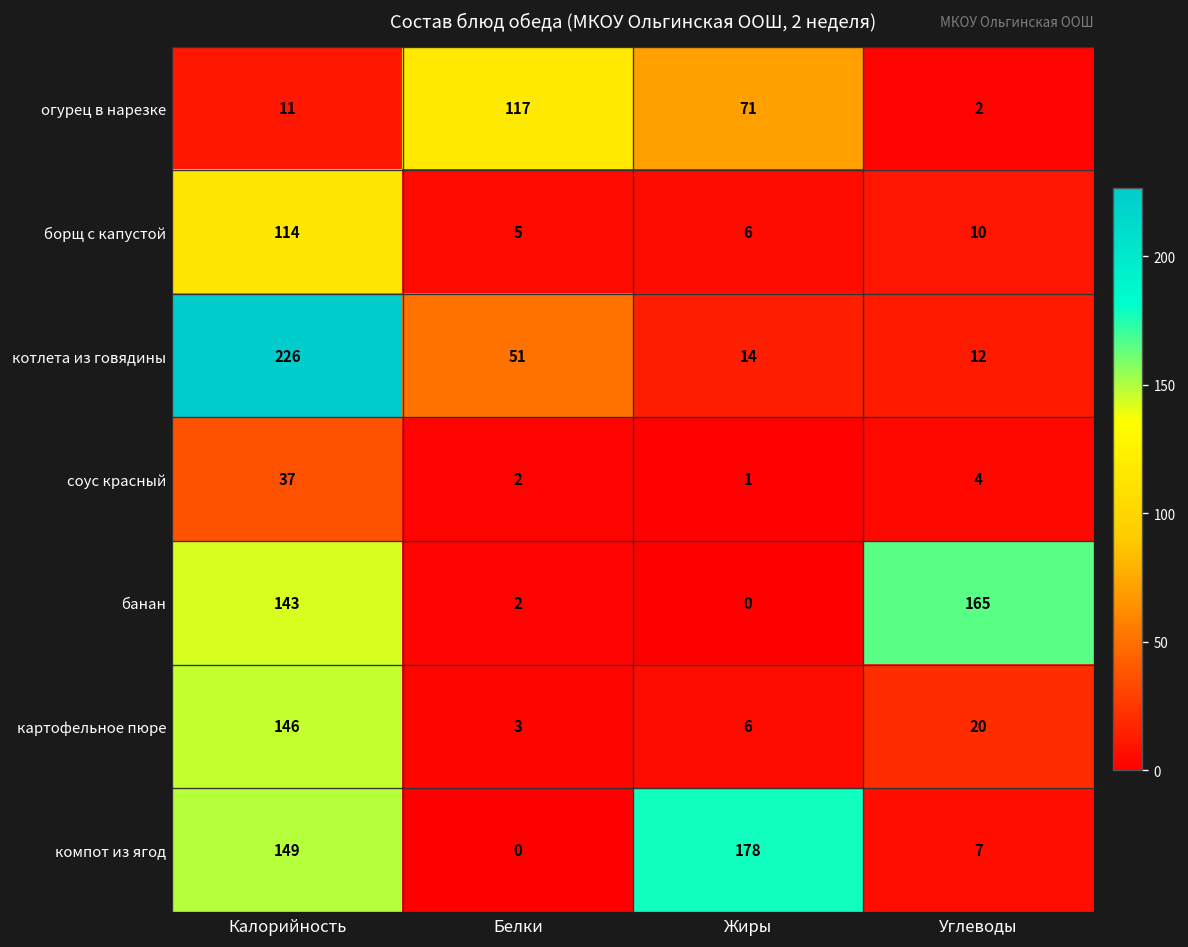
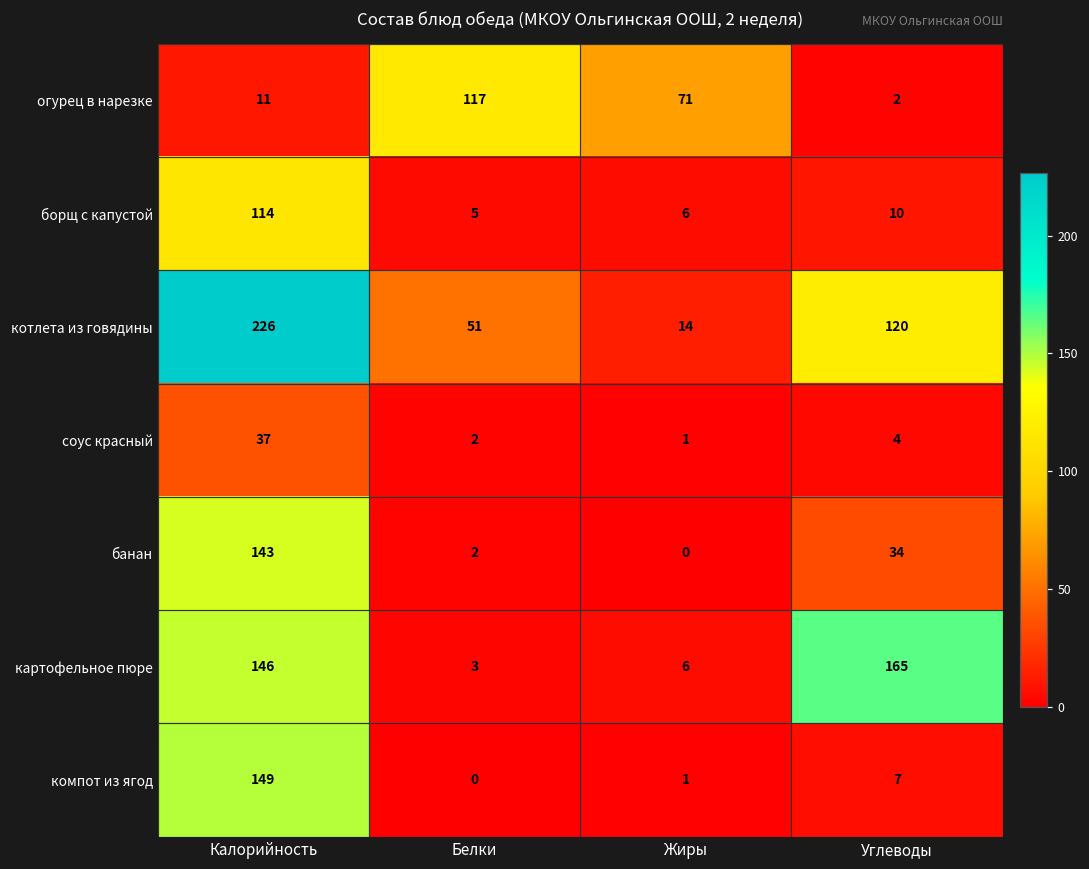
котлета из говядины, Углеводы: 12 -> 120
банан, Углеводы: 165 -> 34
картофельное пюре, Углеводы: 20 -> 165
компот из ягод, Жиры: 178 -> 1
